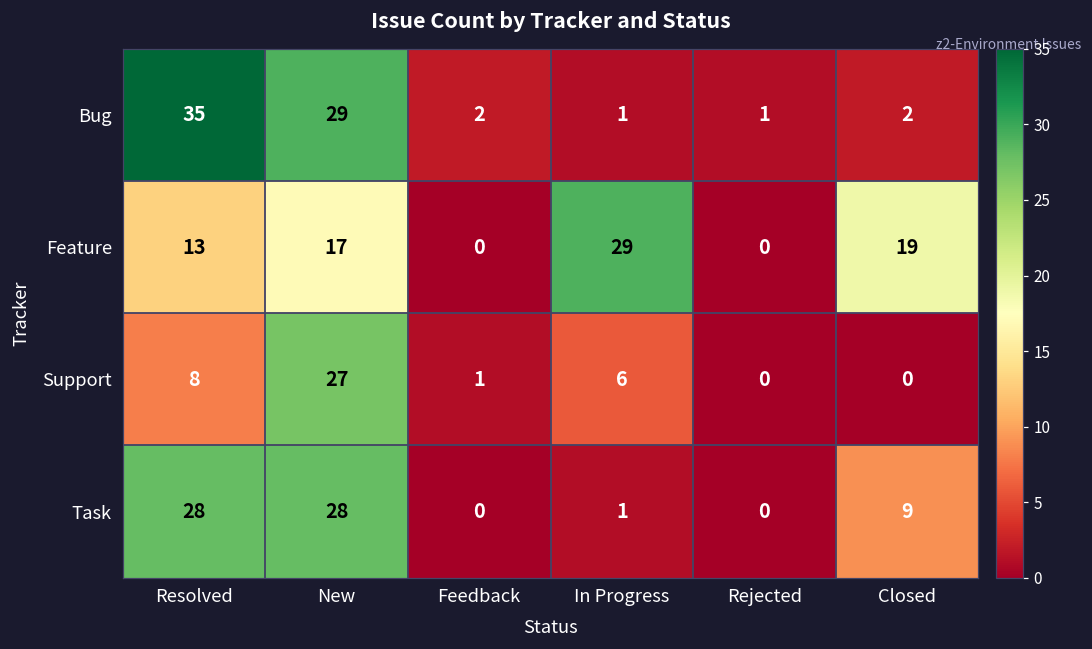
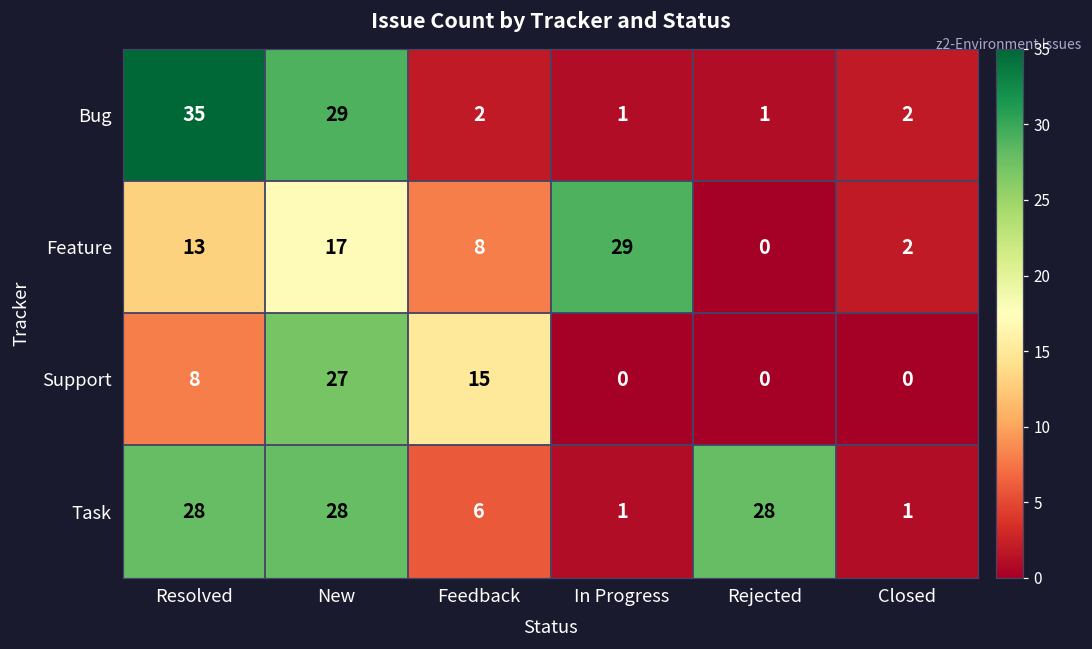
Feature, Feedback: 0 -> 8
Feature, Closed: 19 -> 2
Support, Feedback: 1 -> 15
Support, In Progress: 6 -> 0
Task, Feedback: 0 -> 6
Task, Rejected: 0 -> 28
Task, Closed: 9 -> 1
